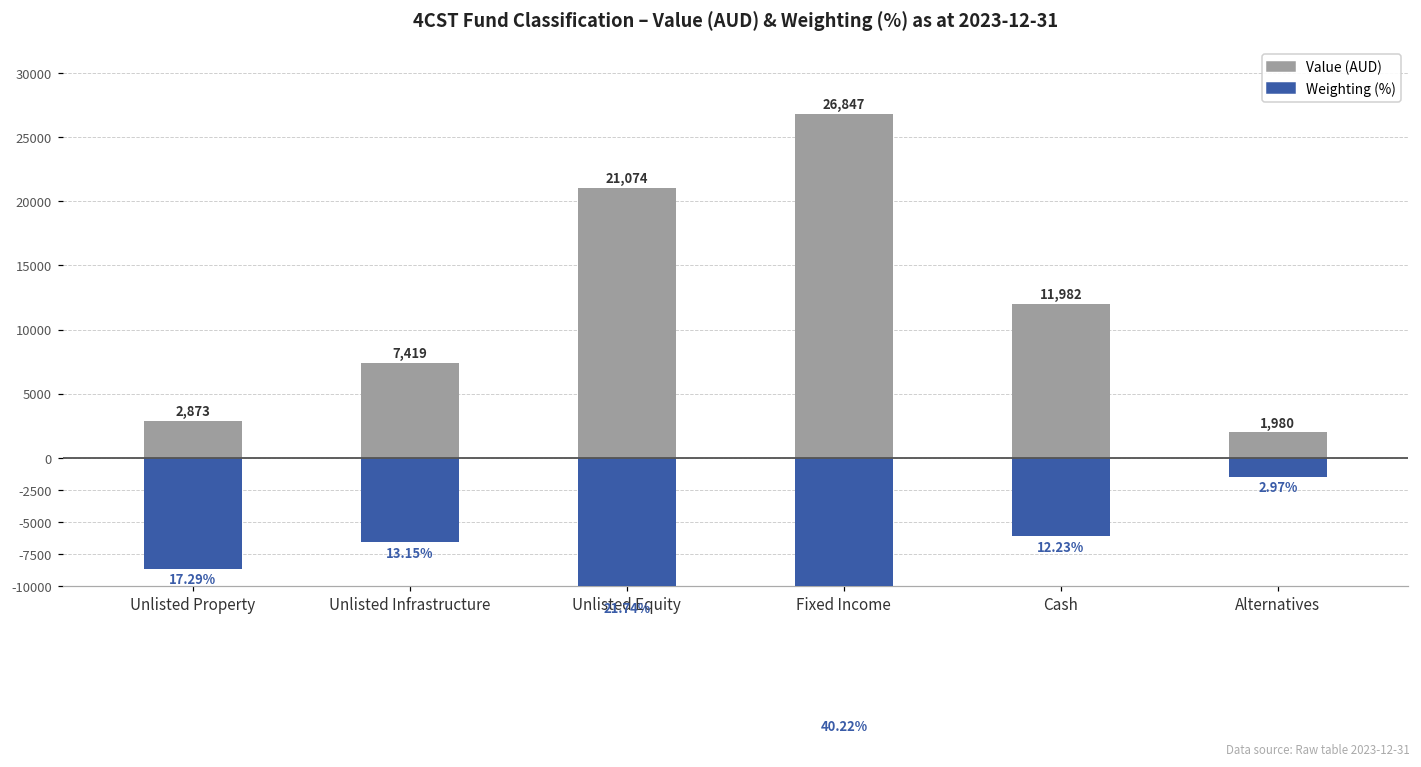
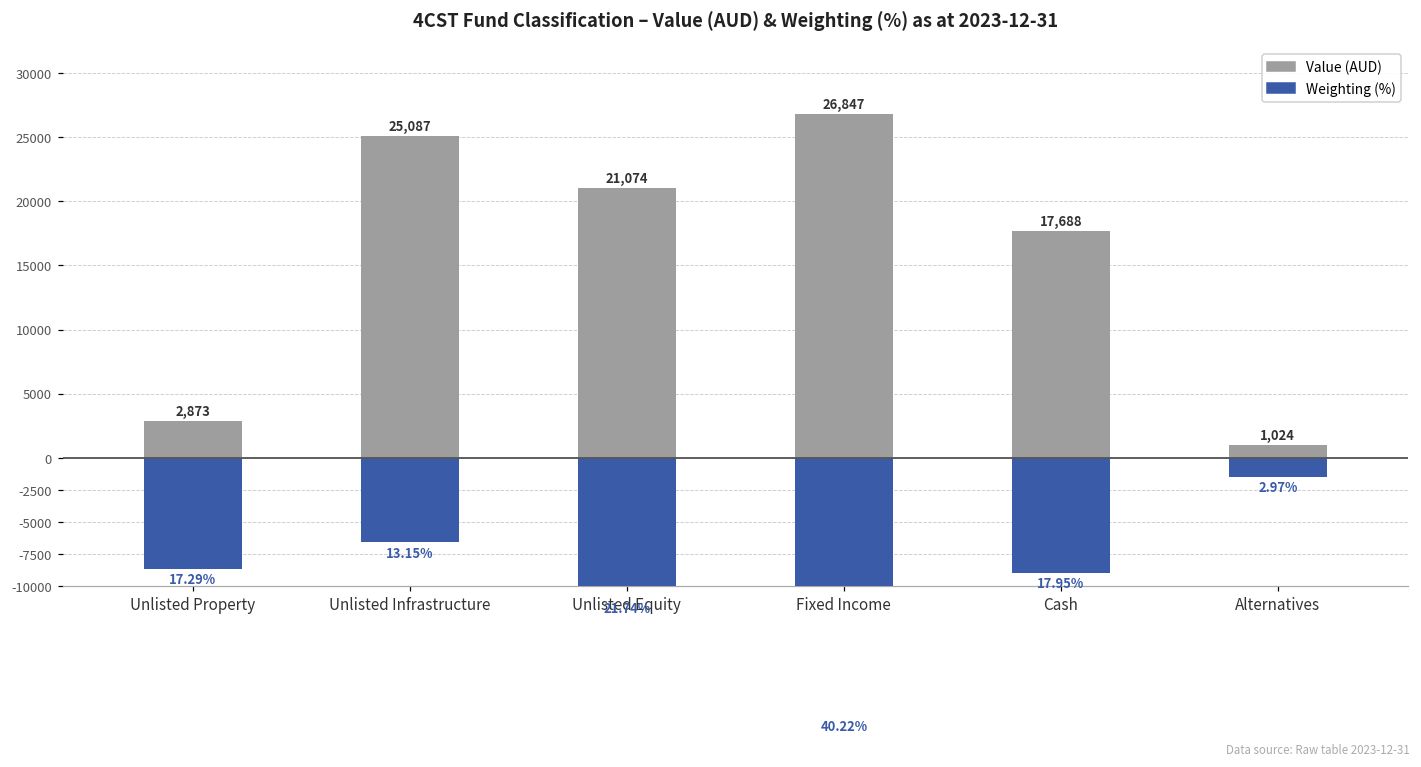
Value (AUD), Unlisted Infrastructure: 7,419 -> 25,087
Value (AUD), Cash: 11,982 -> 17,688
Weighting (%), Cash: 12.23% -> 17.95%
Value (AUD), Alternatives: 1,980 -> 1,024
